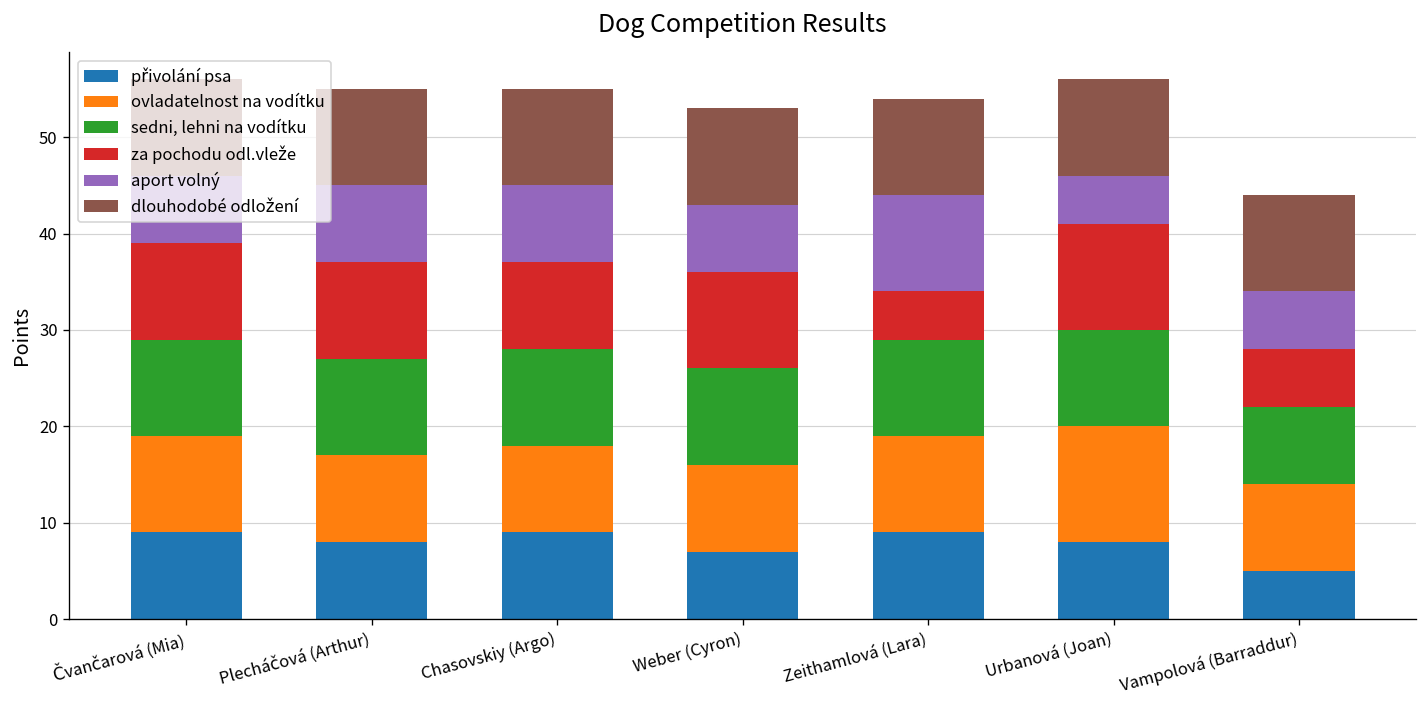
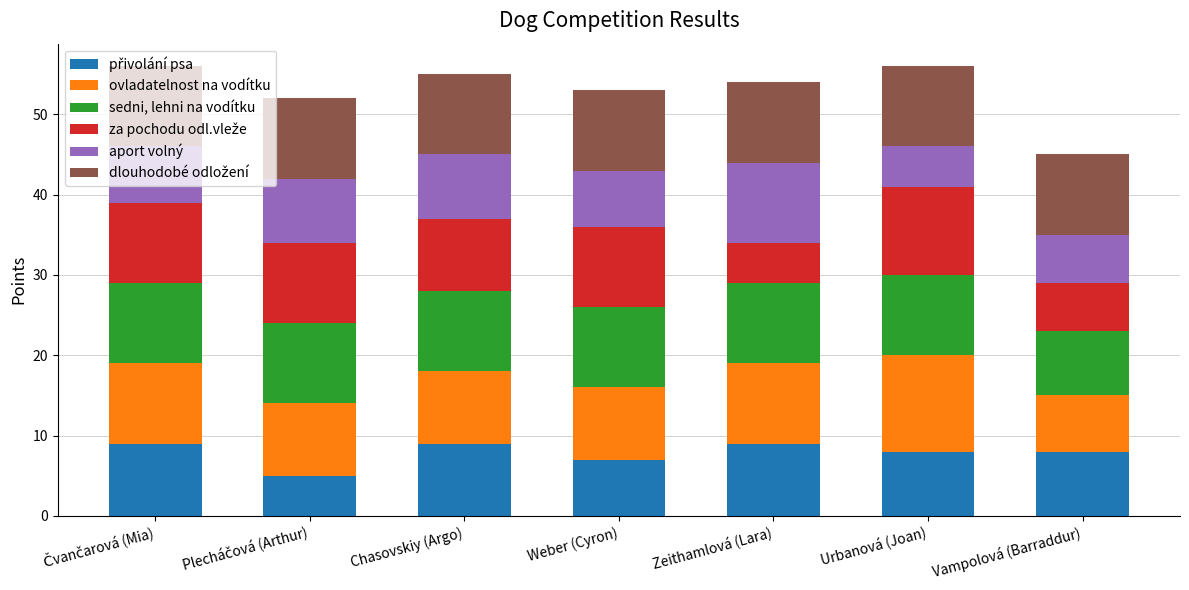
přivolání psa, Plecháčová (Arthur): 8 -> 5
přivolání psa, Vampolová (Barraddur): 5 -> 8
ovladatelnost na vodítku, Vampolová (Barraddur): 9 -> 7
